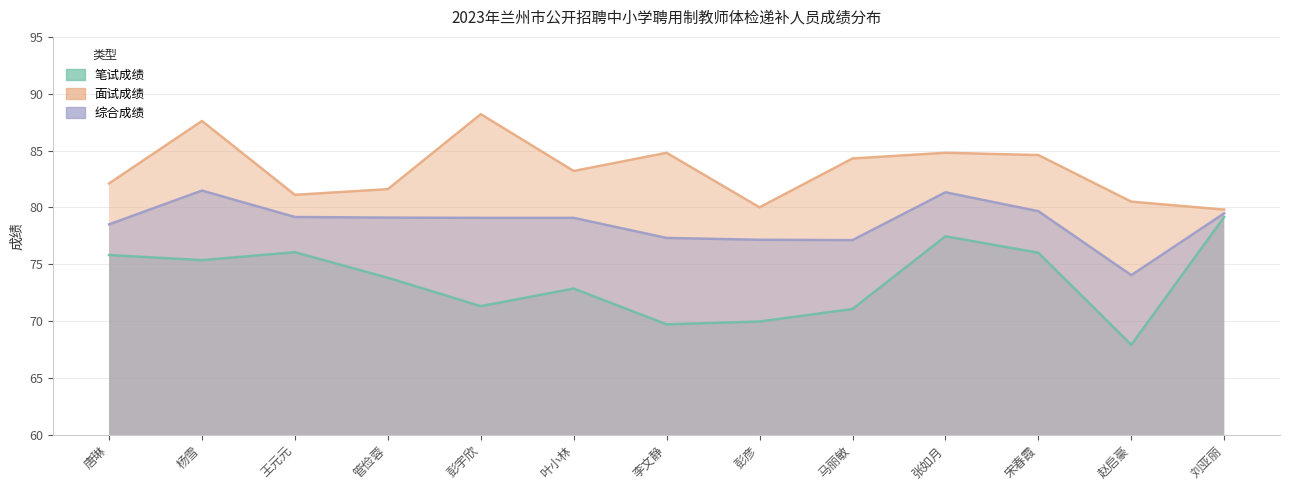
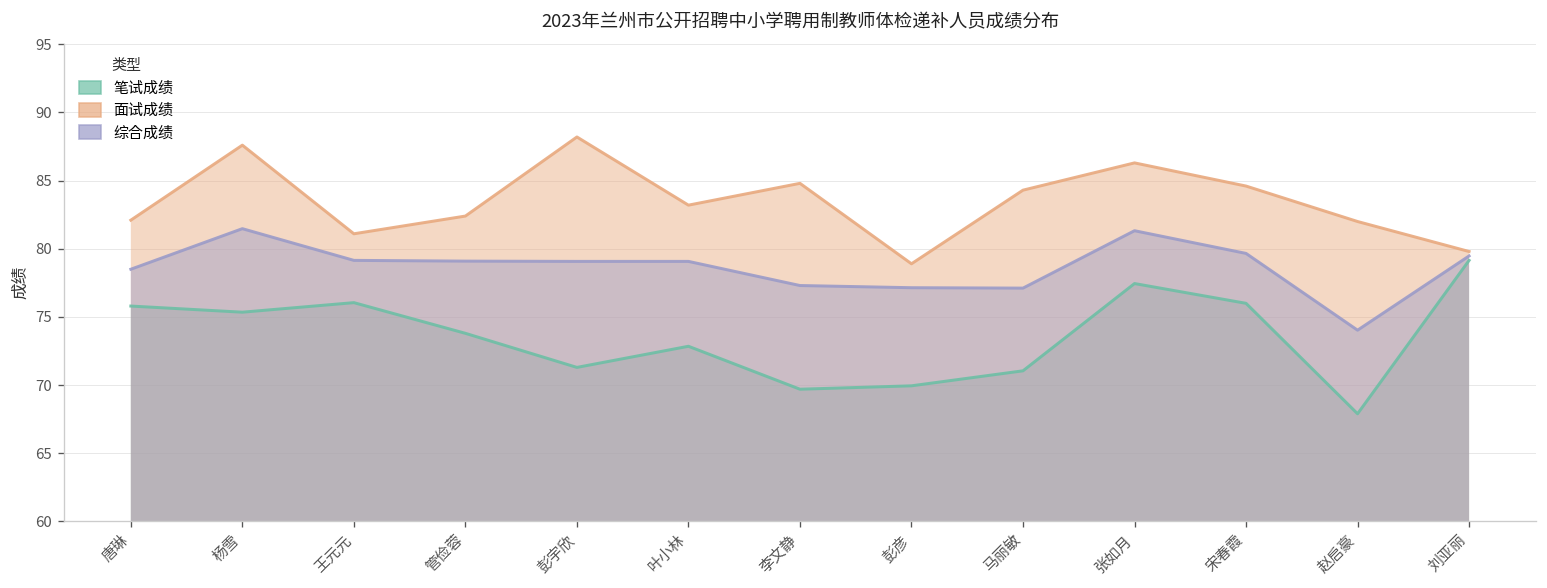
面试成绩, 管俭蓉: 81.6 -> 82.4
面试成绩, 彭彦: 80.0 -> 78.9
面试成绩, 张如月: 84.8 -> 86.3
面试成绩, 赵启豪: 80.5 -> 82.0
